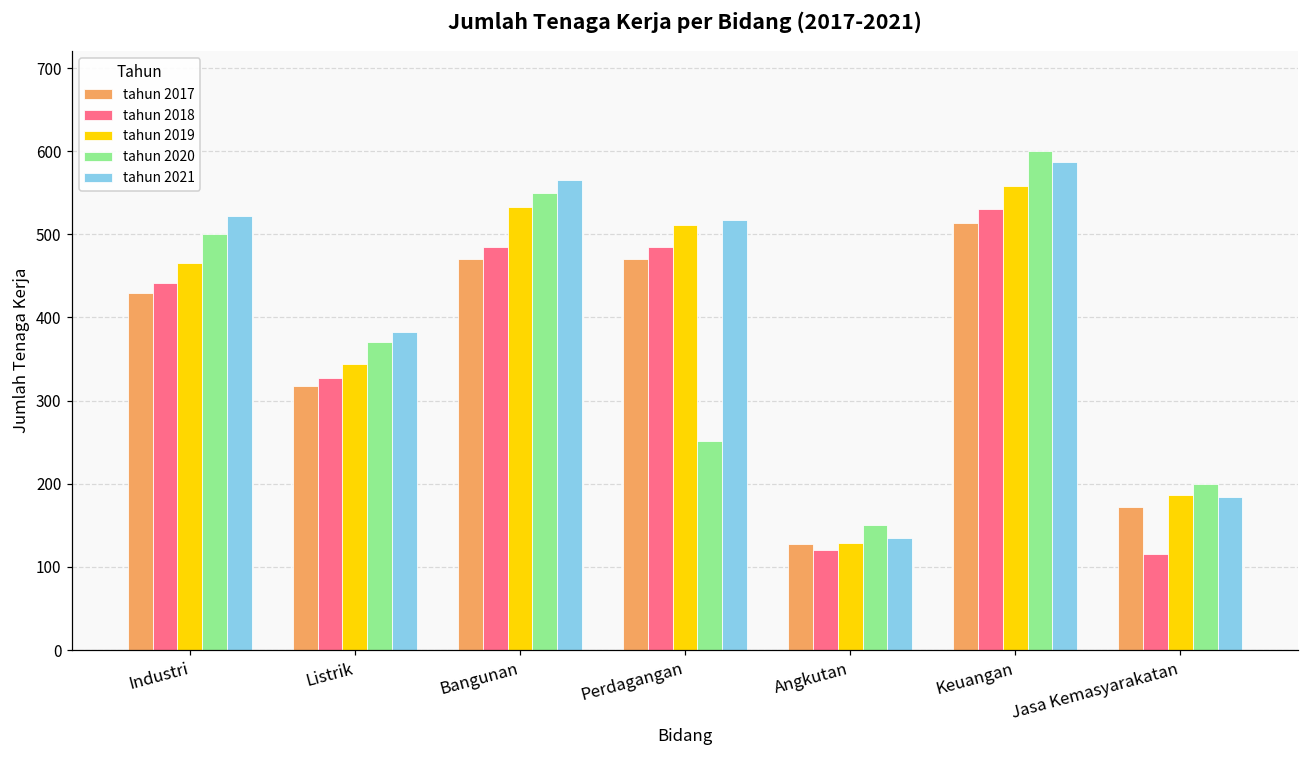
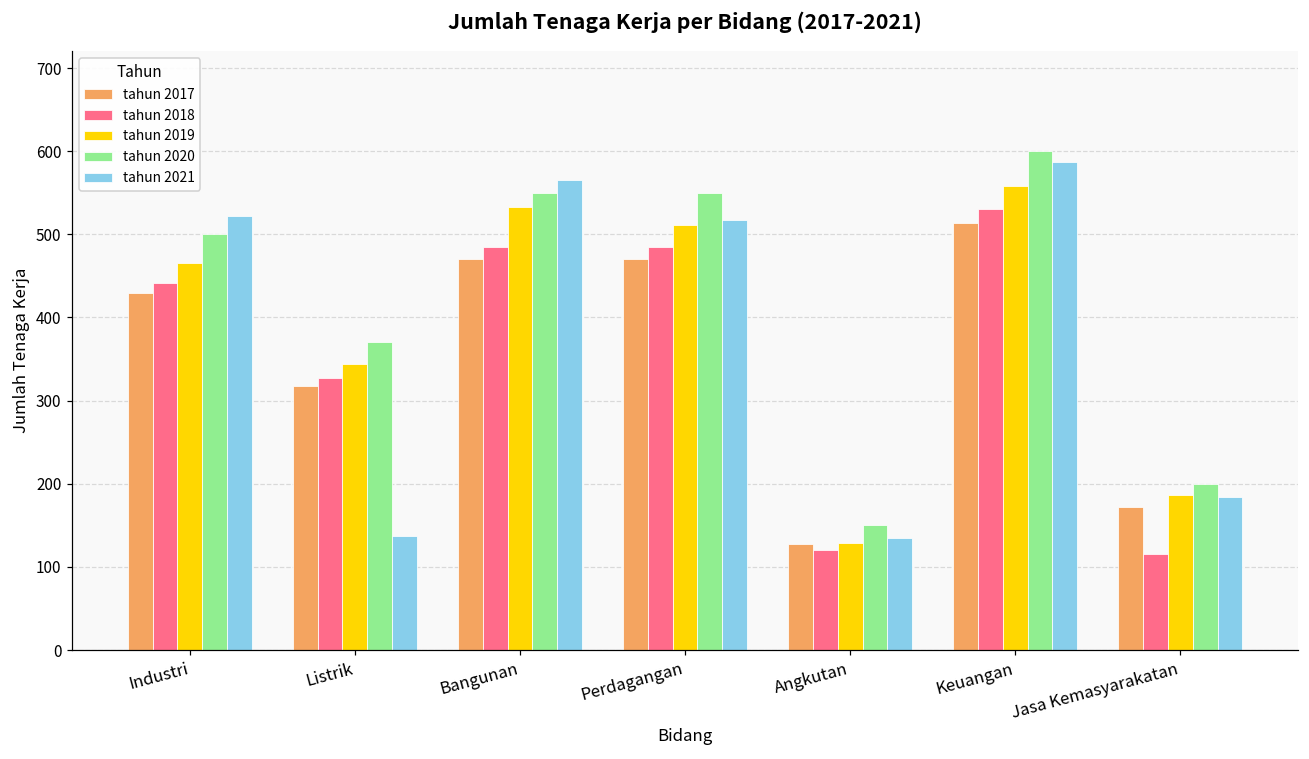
tahun 2021, Listrik: 380 -> 140
tahun 2020, Perdagangan: 250 -> 550
